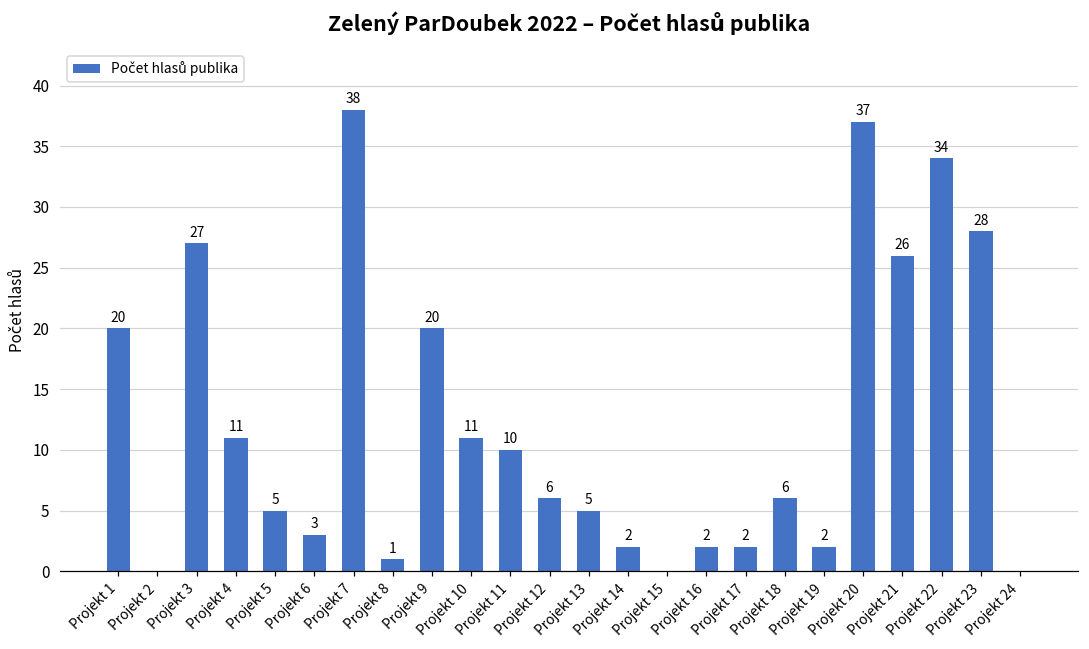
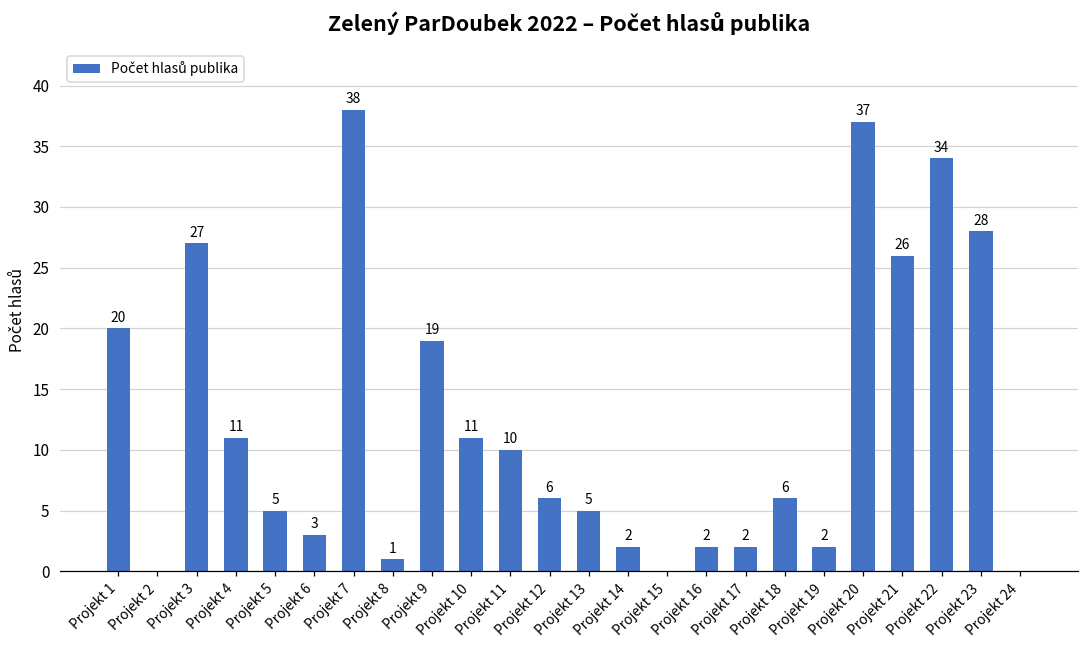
Projekt 9: 20 -> 19
